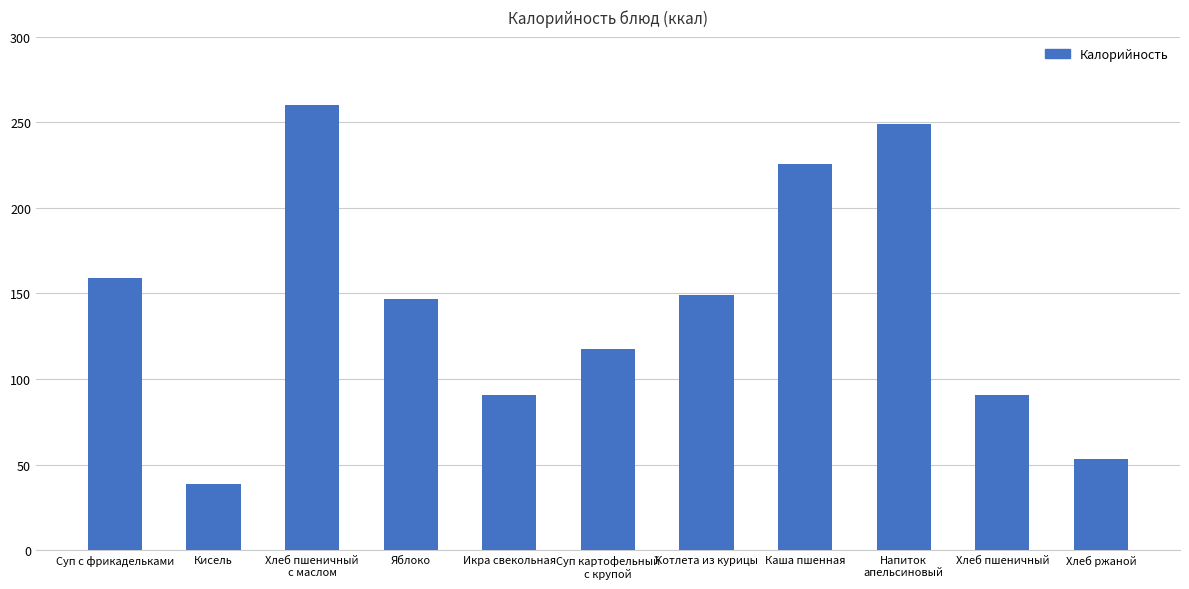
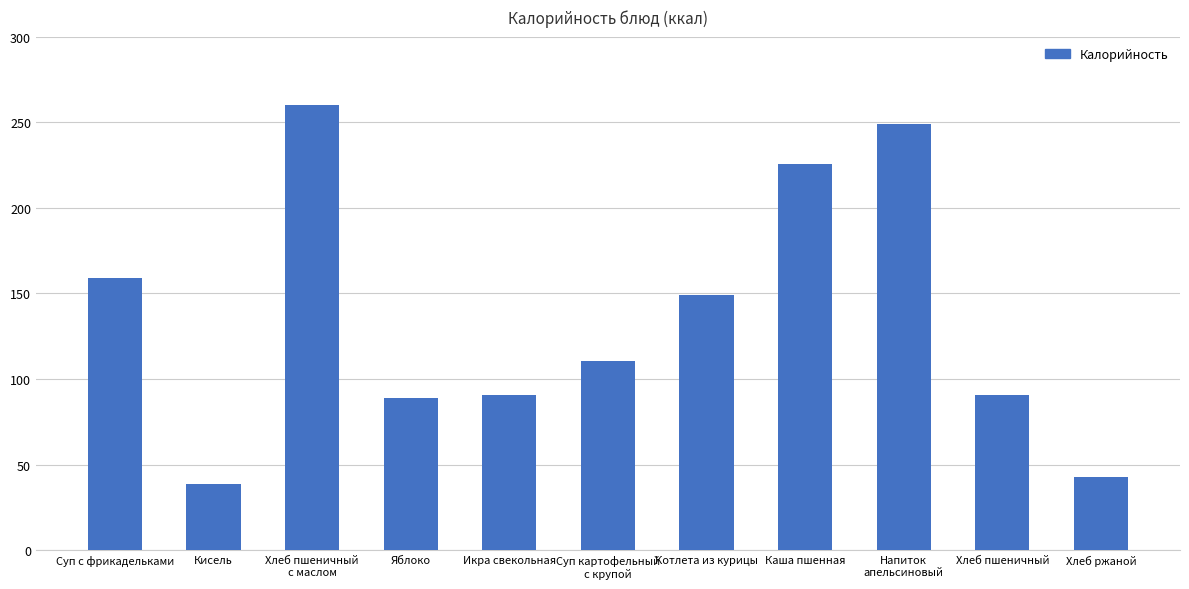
Яблоко: 147 -> 89
Суп картофельный с крупой: 118 -> 110
Хлеб ржаной: 54 -> 43
